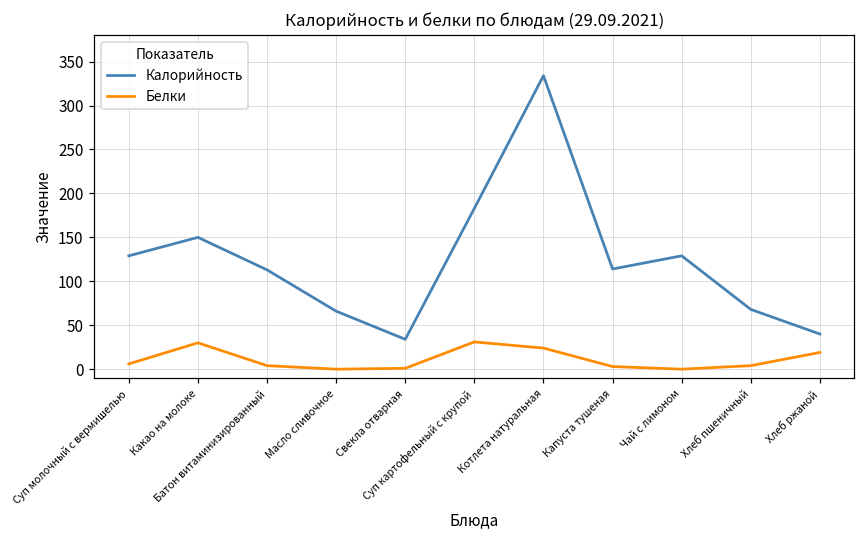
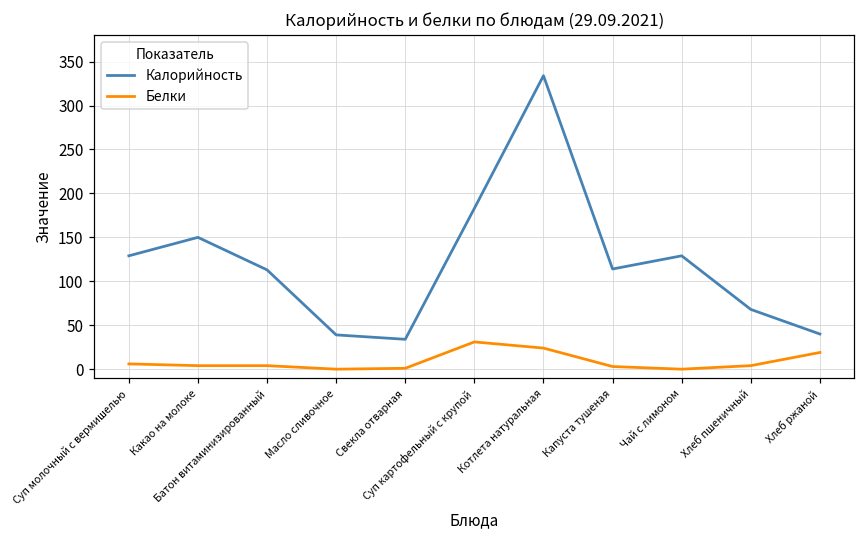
Белки, Какао на молоке: 30 -> 0
Калорийность, Масло сливочное: 70 -> 40
